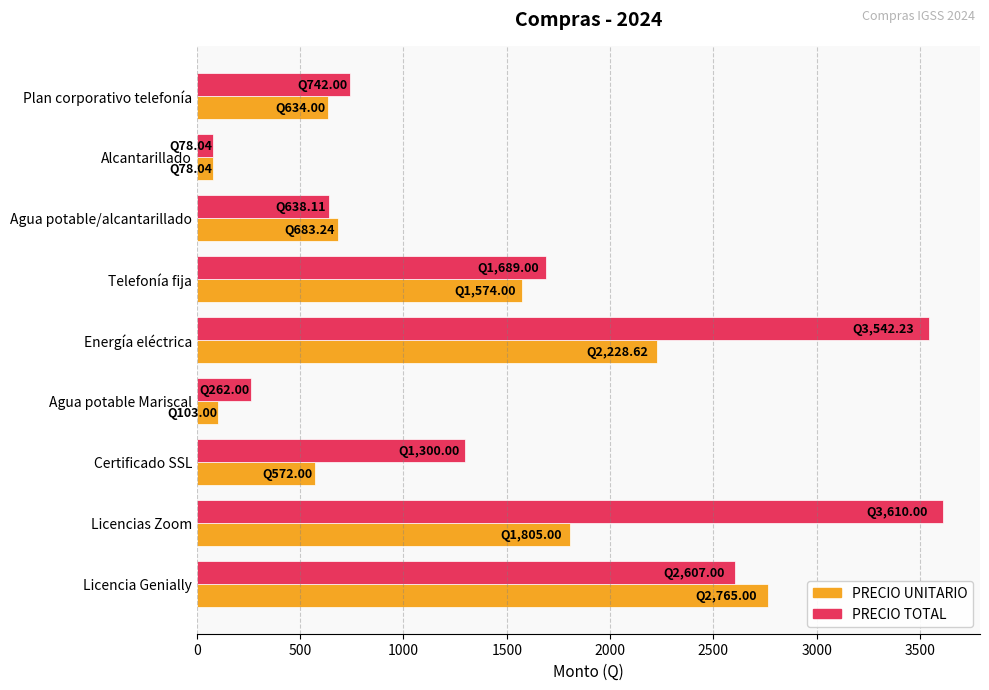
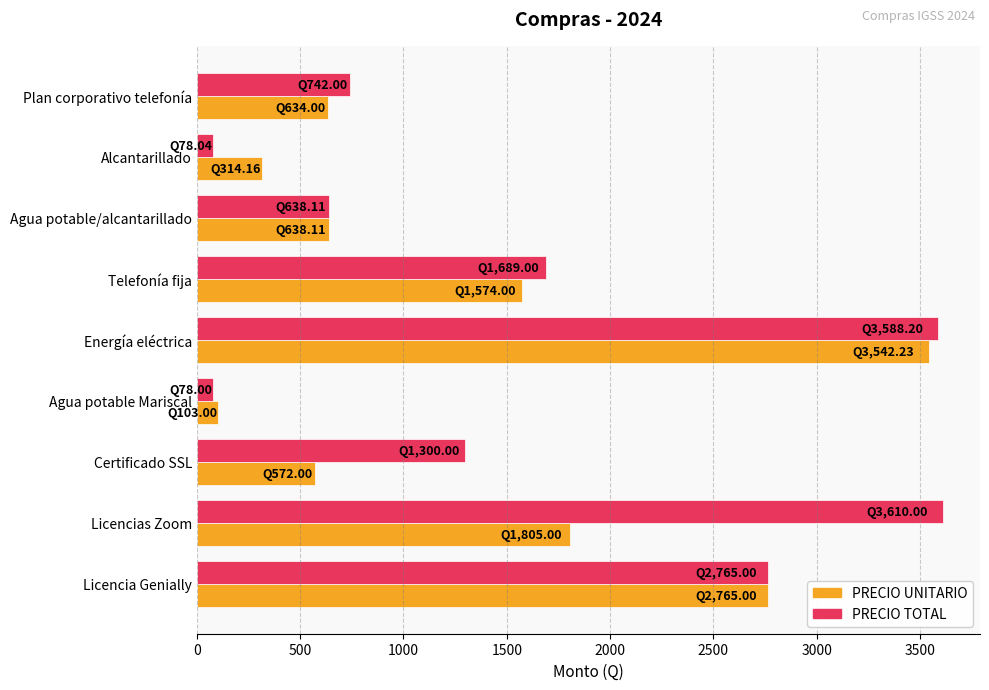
PRECIO UNITARIO, Alcantarillado: 78.04 -> 314.16
PRECIO UNITARIO, Agua potable/alcantarillado: 683.24 -> 638.11
PRECIO TOTAL, Energía eléctrica: 3,542.23 -> 3,588.20
PRECIO UNITARIO, Energía eléctrica: 2,228.62 -> 3,542.23
PRECIO TOTAL, Agua potable Mariscal: 262.00 -> 78.00
PRECIO TOTAL, Licencia Genially: 2,607.00 -> 2,765.00
